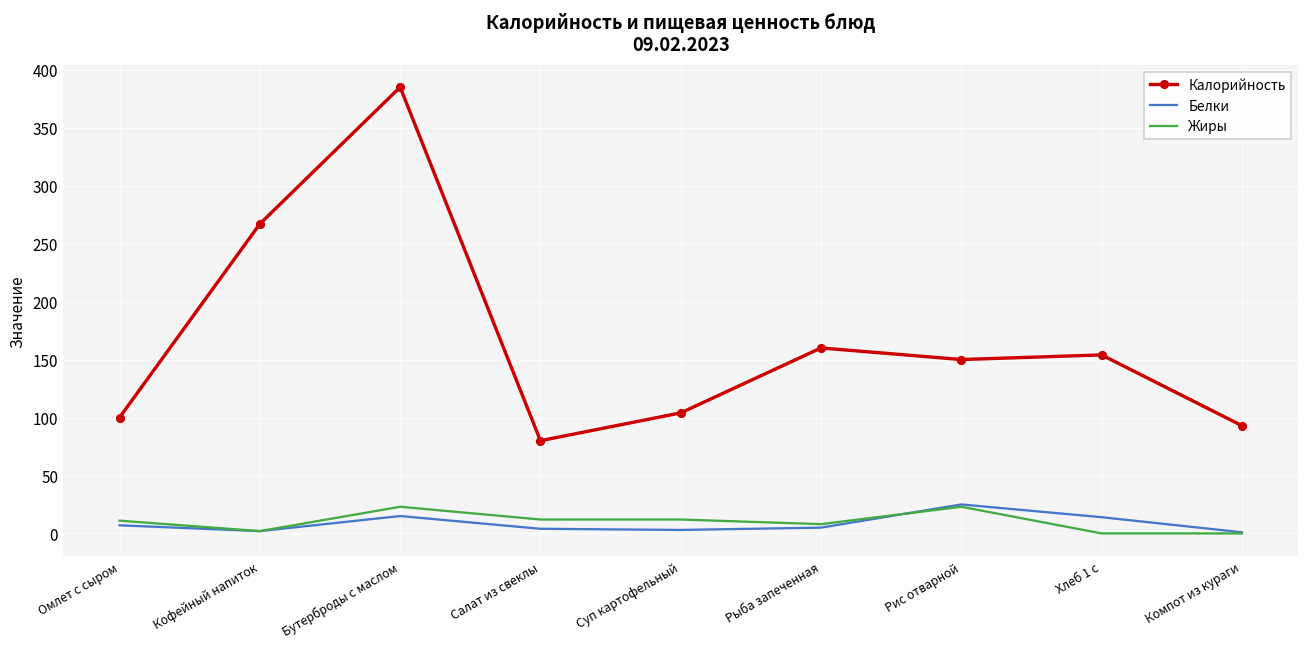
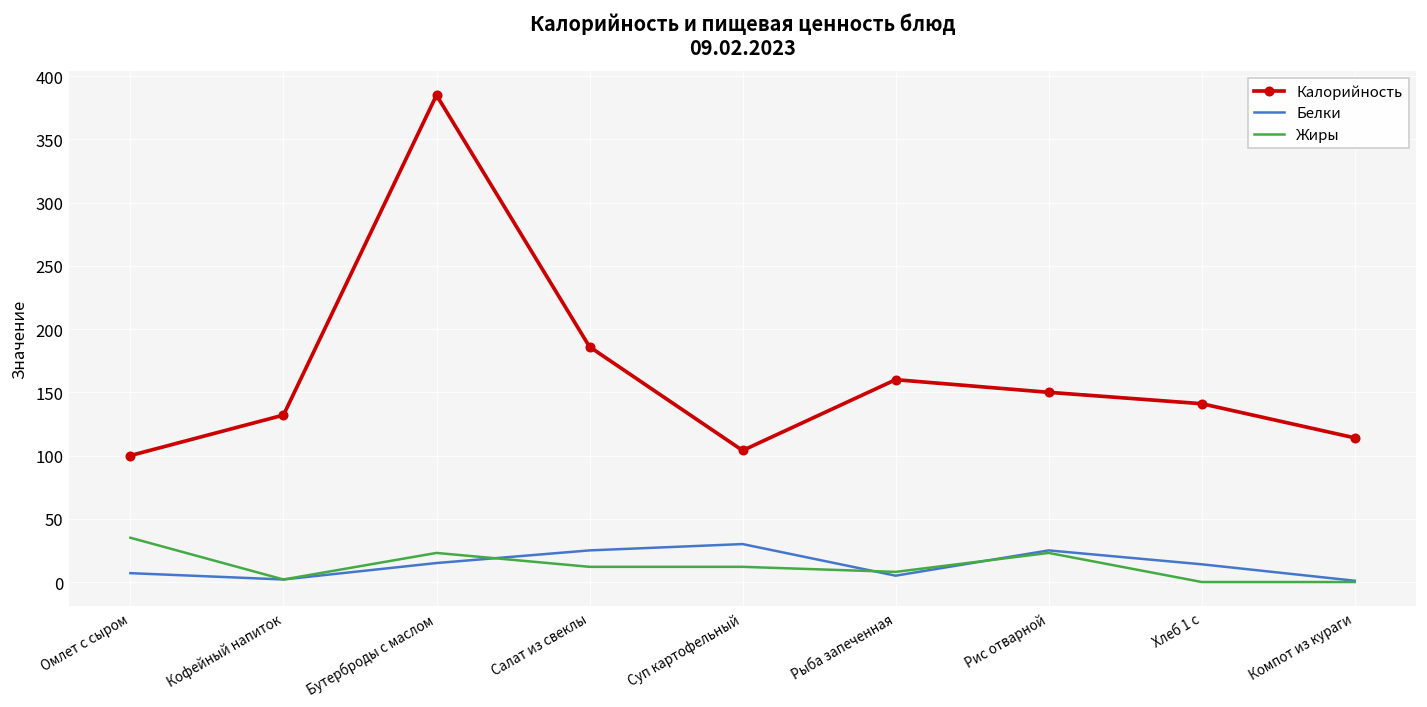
Жиры, Омлет с сыром: 11 -> 35
Калорийность, Кофейный напиток: 267 -> 132
Калорийность, Салат из свеклы: 80 -> 186
Белки, Салат из свеклы: 4 -> 25
Белки, Суп картофельный: 3 -> 30
Калорийность, Хлеб 1 с: 154 -> 141
Калорийность, Компот из кураги: 93 -> 114
